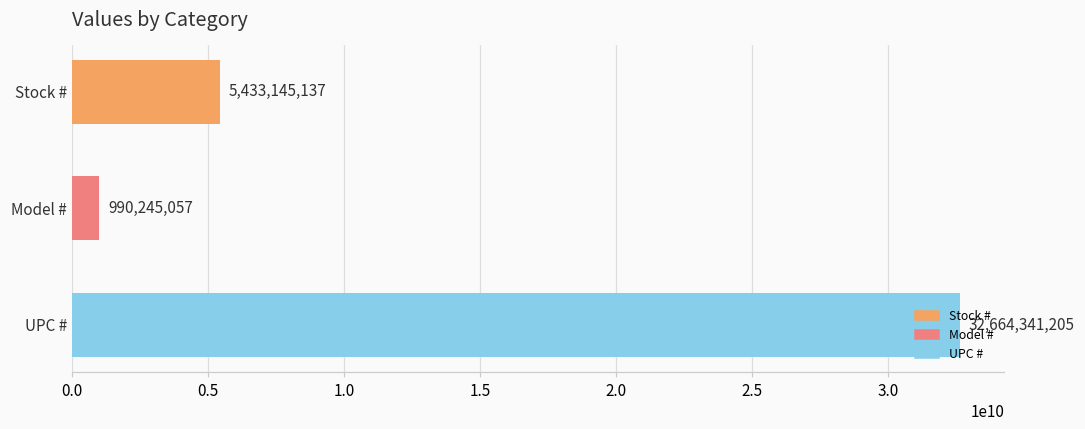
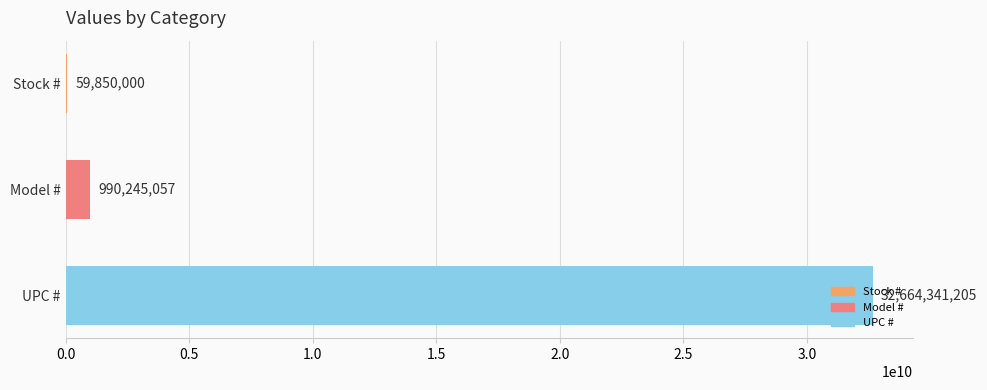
Stock #: 5,433,145,137 -> 59,850,000
